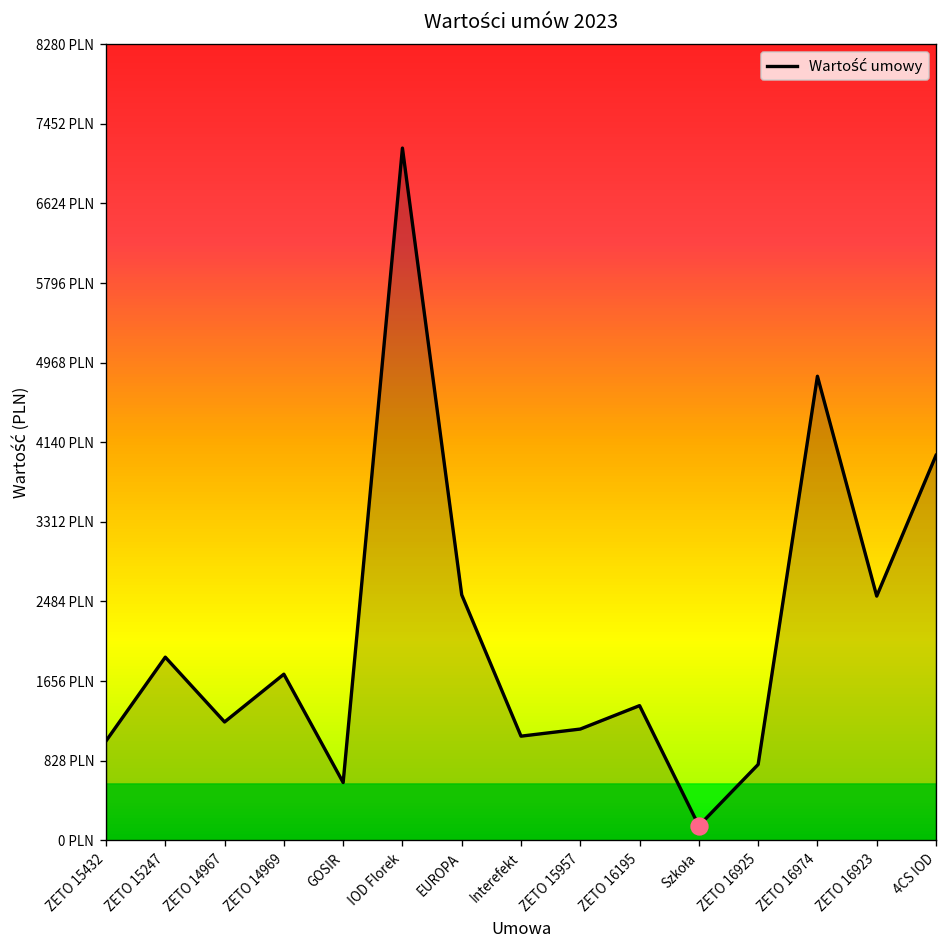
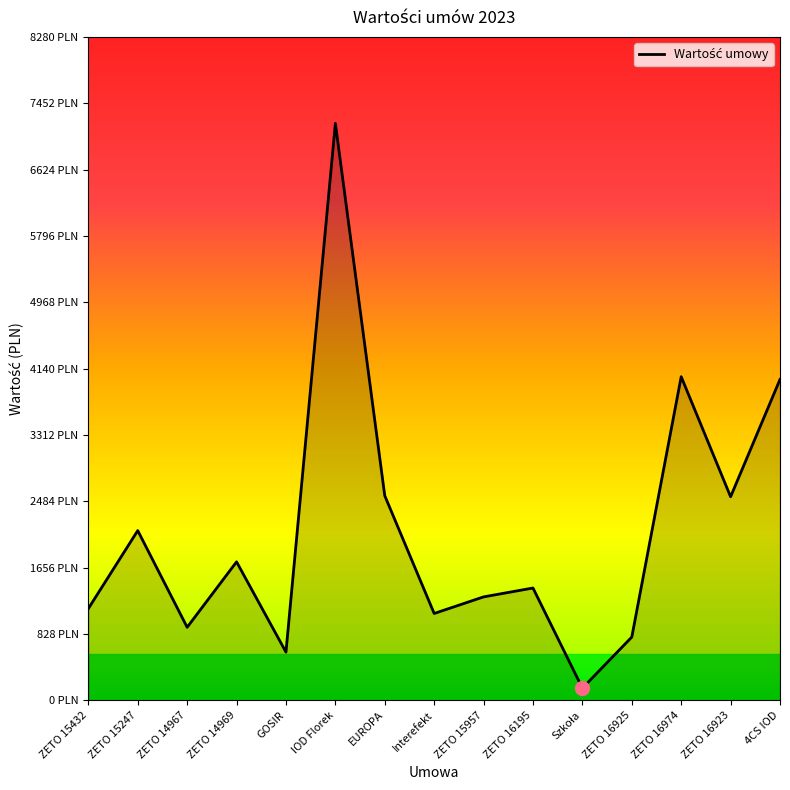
Wartość umowy, ZETO 15432: 1000 PLN -> 1100 PLN
Wartość umowy, ZETO 15247: 1900 PLN -> 2100 PLN
Wartość umowy, ZETO 14967: 1200 PLN -> 900 PLN
Wartość umowy, ZETO 15957: 1200 PLN -> 1300 PLN
Wartość umowy, ZETO 16974: 4800 PLN -> 4000 PLN
